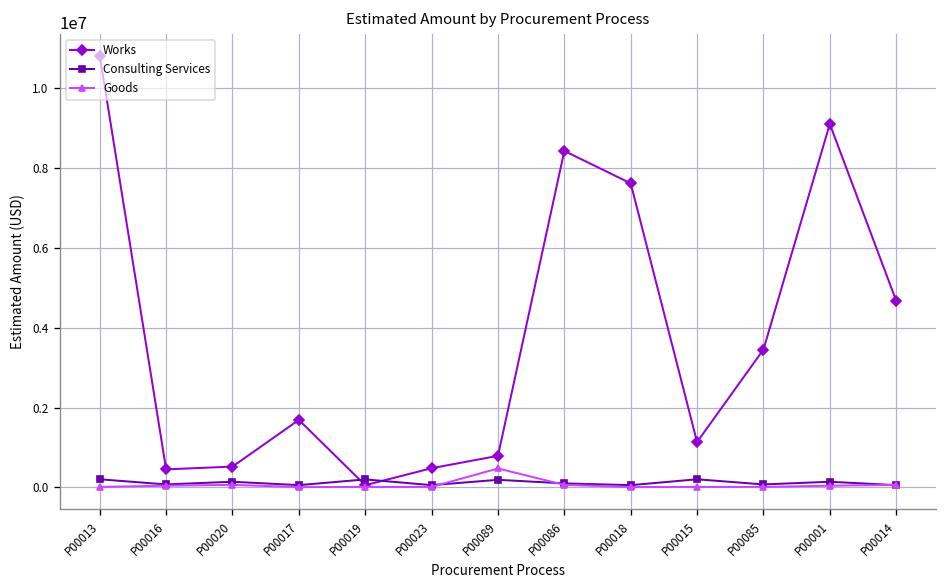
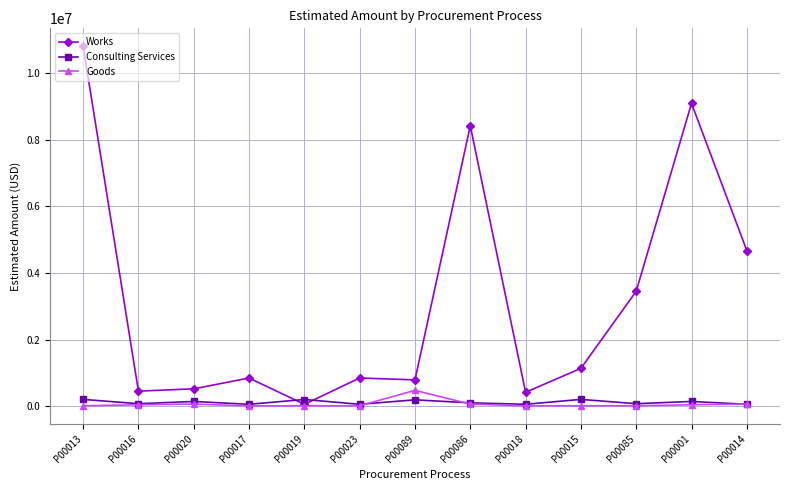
Works, P00017: 1700000 -> 800000
Works, P00023: 500000 -> 800000
Works, P00018: 7600000 -> 400000
